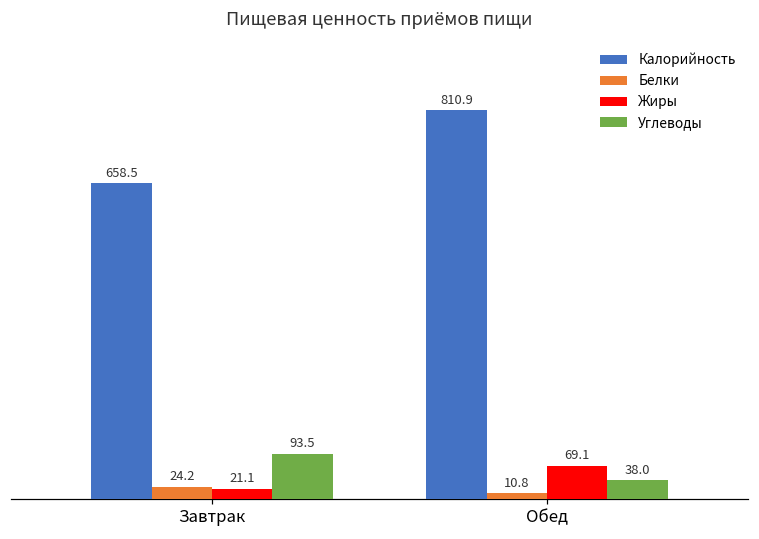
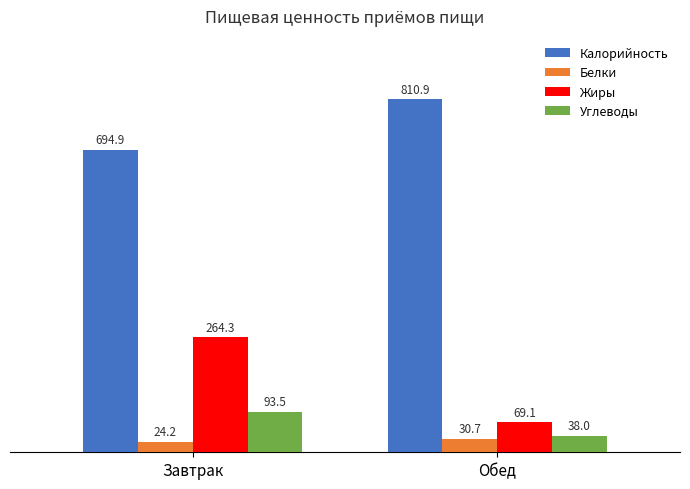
Калорийность, Завтрак: 658.5 -> 694.9
Жиры, Завтрак: 21.1 -> 264.3
Белки, Обед: 10.8 -> 30.7
